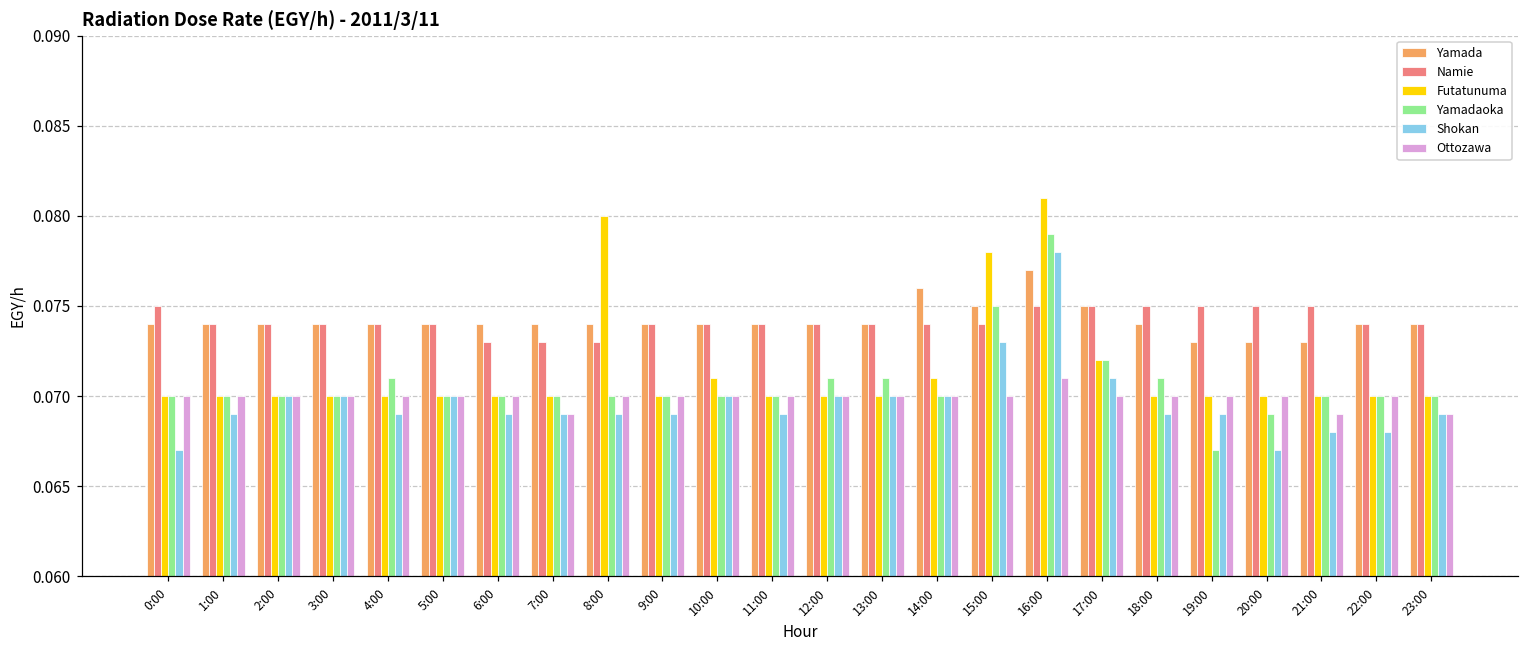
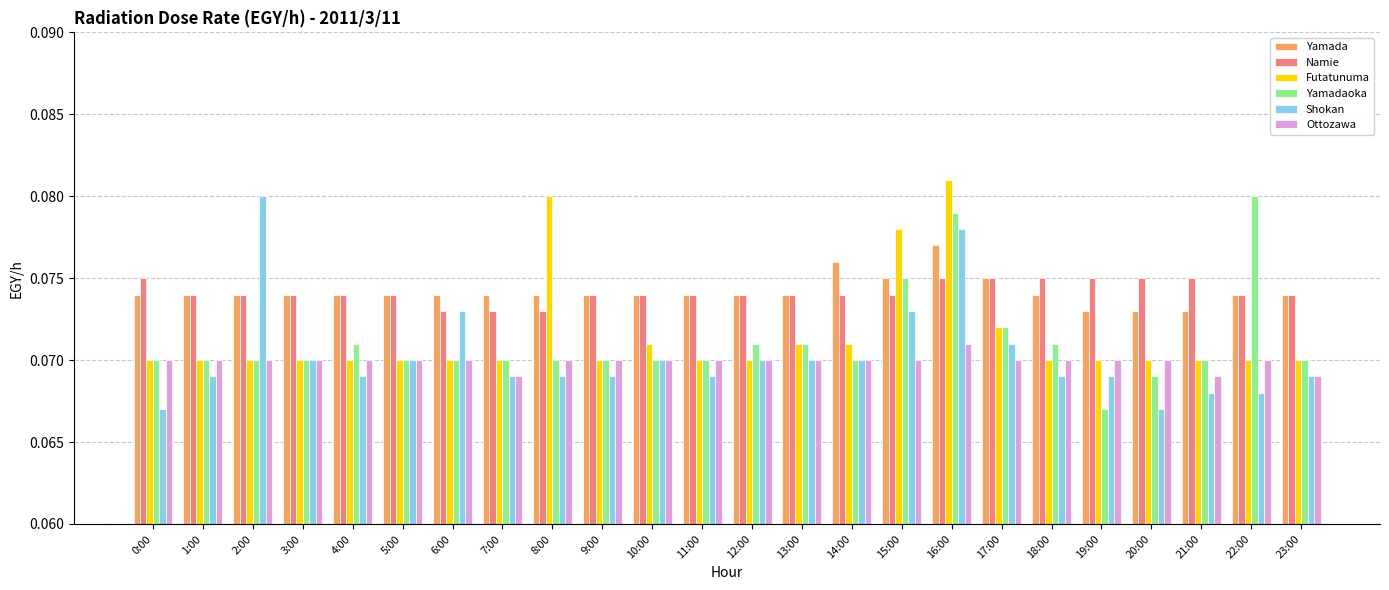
Shokan, 2:00: 0.07 -> 0.08
Shokan, 6:00: 0.069 -> 0.073
Futatunuma, 13:00: 0.070 -> 0.071
Yamadaoka, 22:00: 0.07 -> 0.08
